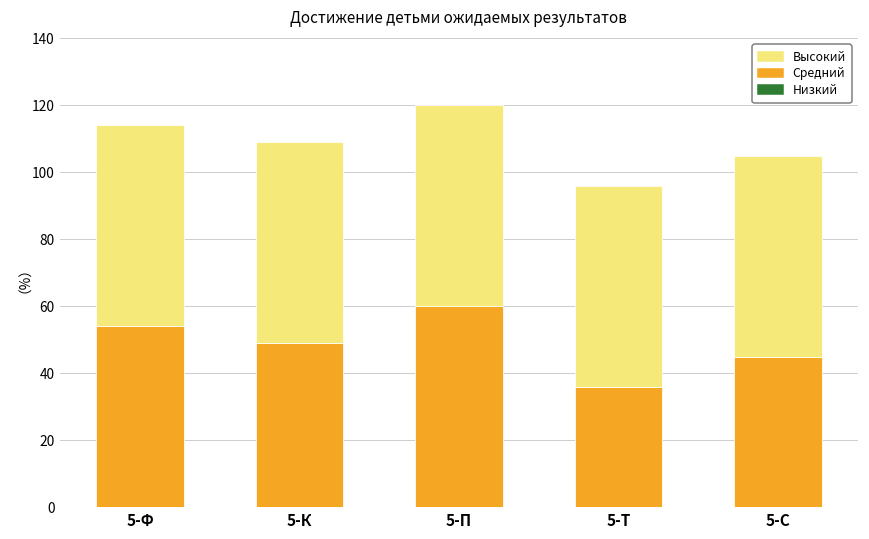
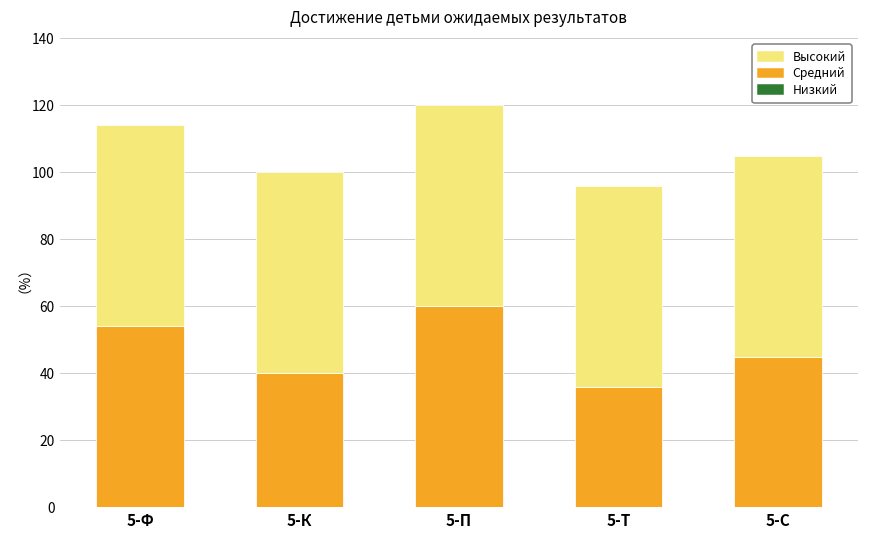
Средний, 5-К: 49 -> 40
